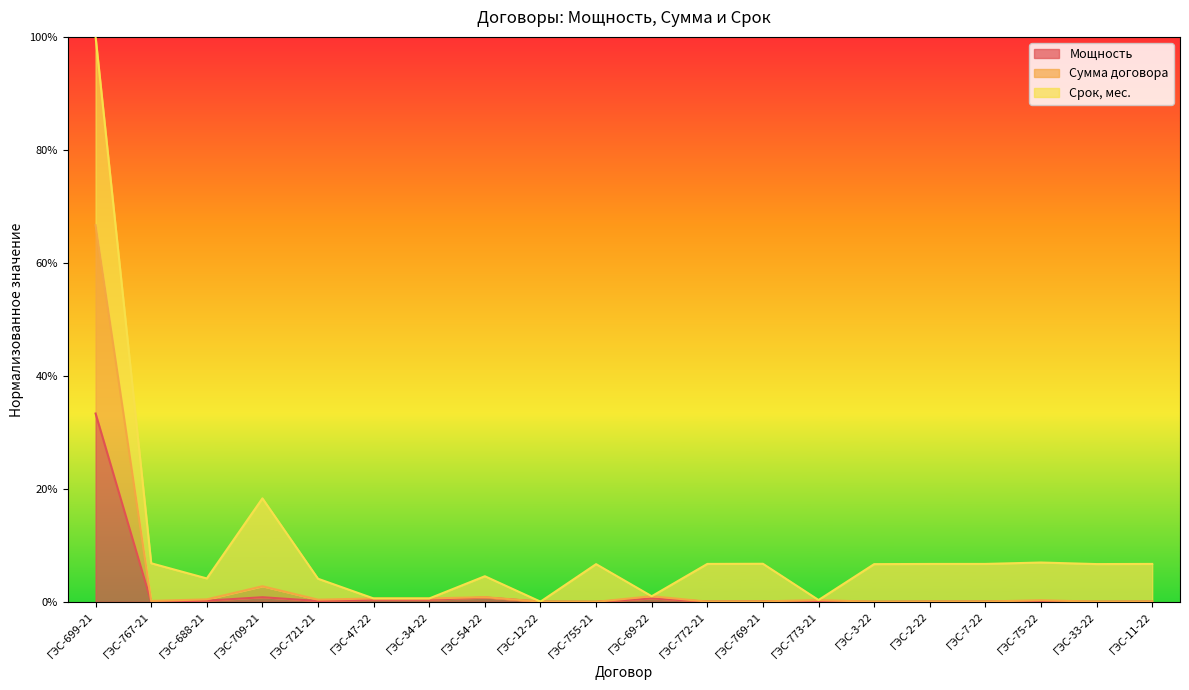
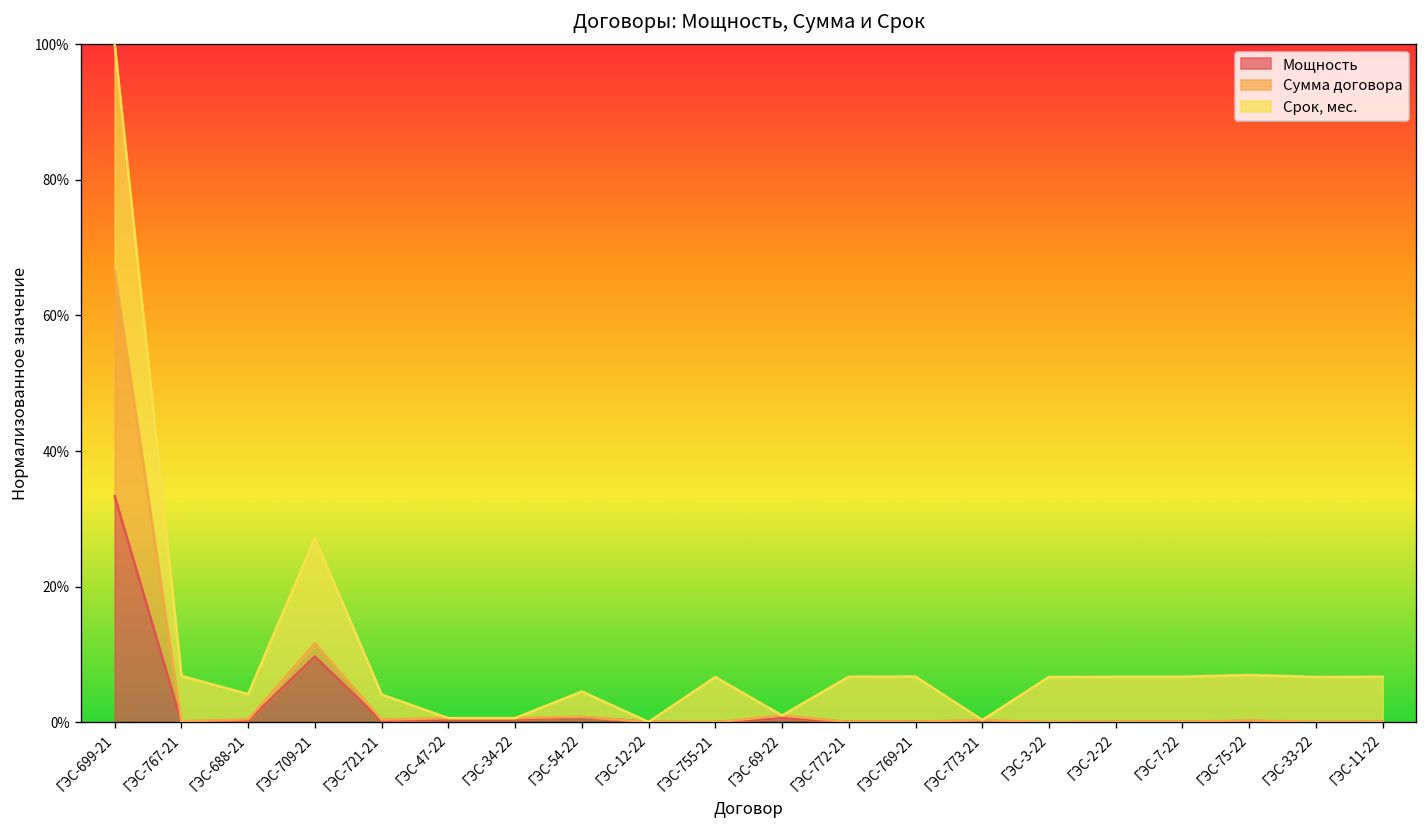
Мощность, ГЭС-709-21: 1% -> 10%
